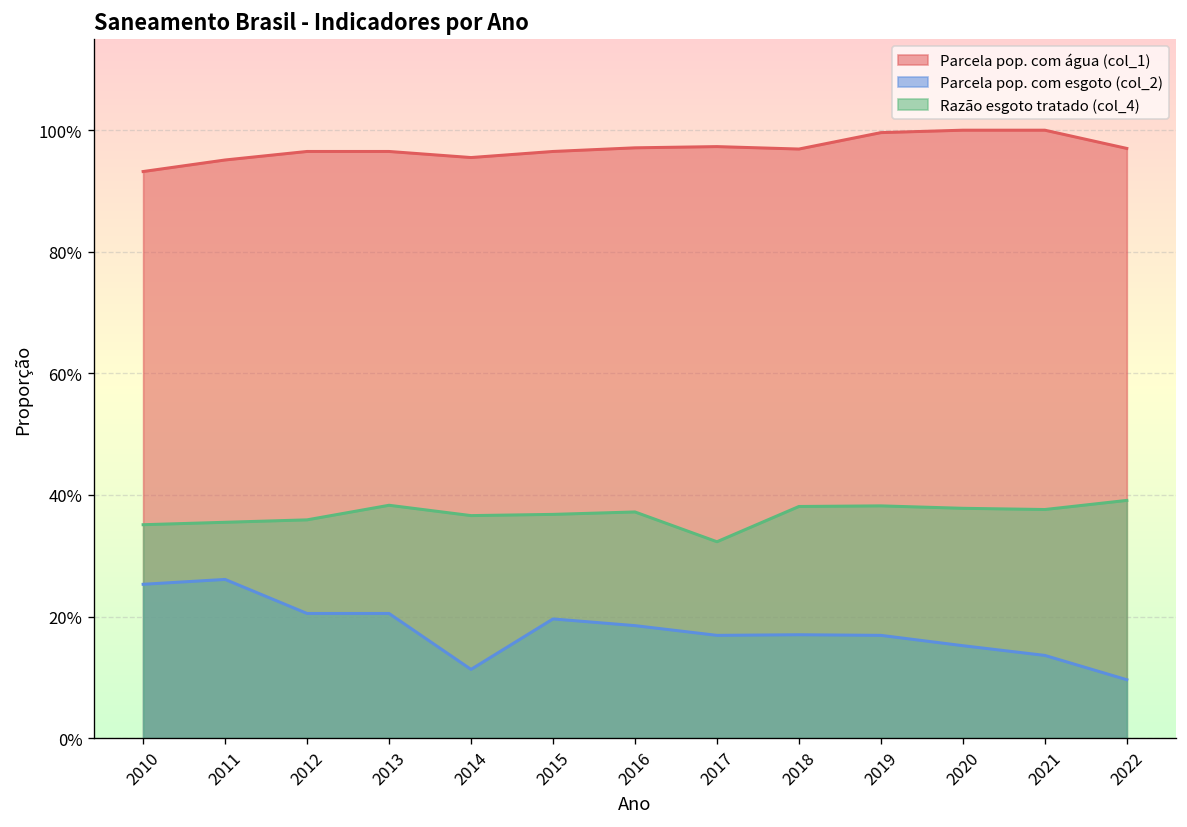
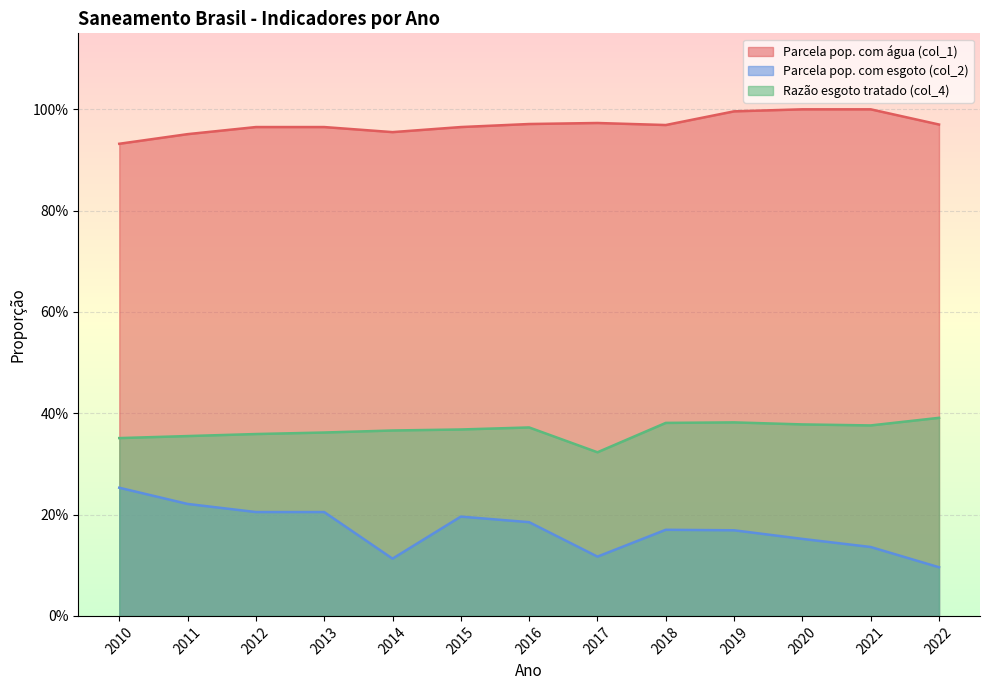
Parcela pop. com esgoto (col_2), 2011: 26% -> 22%
Razão esgoto tratado (col_4), 2013: 38% -> 36%
Parcela pop. com esgoto (col_2), 2017: 17% -> 12%
